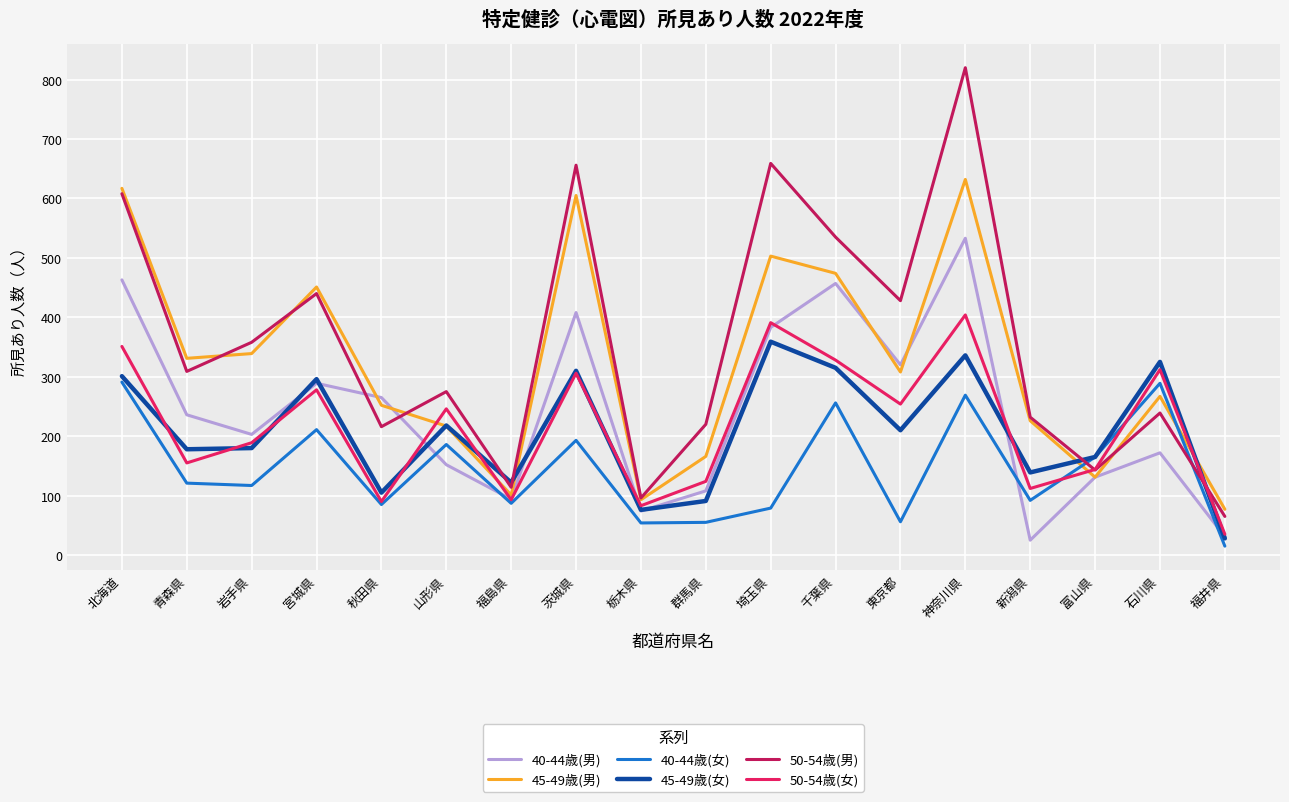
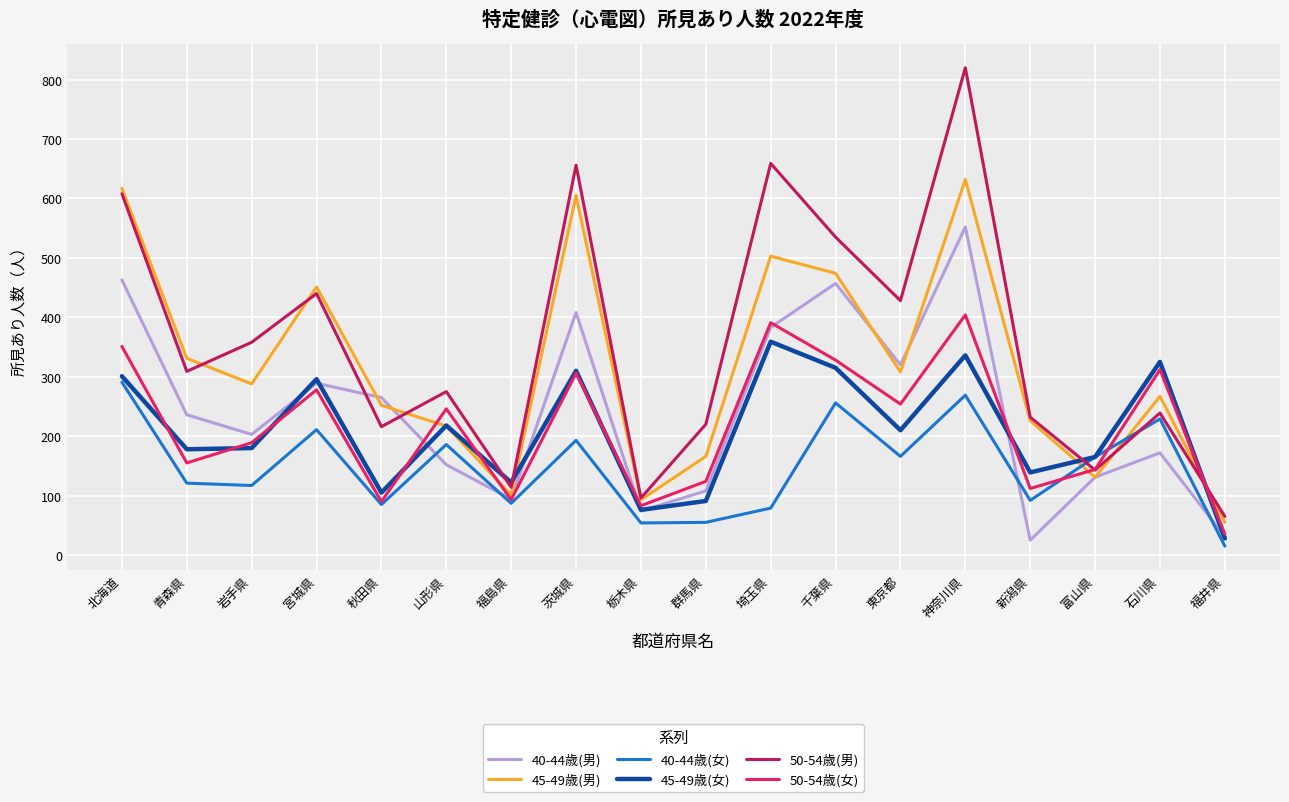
45-49歳(男), 岩手県: 340 -> 290
40-44歳(女), 東京都: 60 -> 170
40-44歳(男), 神奈川県: 530 -> 550
40-44歳(女), 石川県: 290 -> 230
45-49歳(男), 福井県: 80 -> 60
